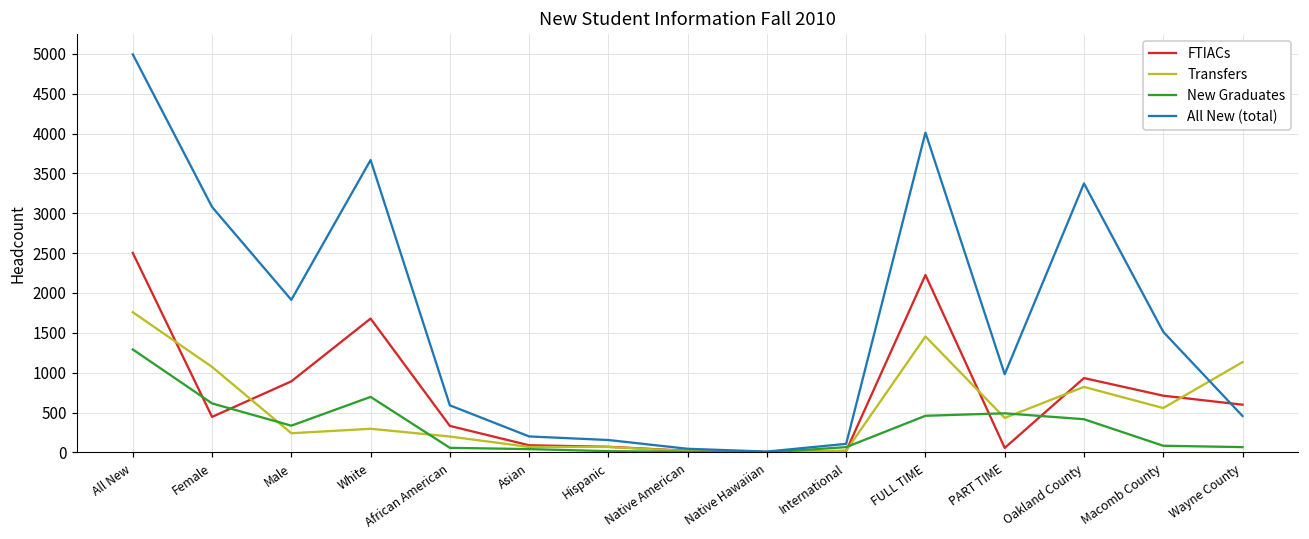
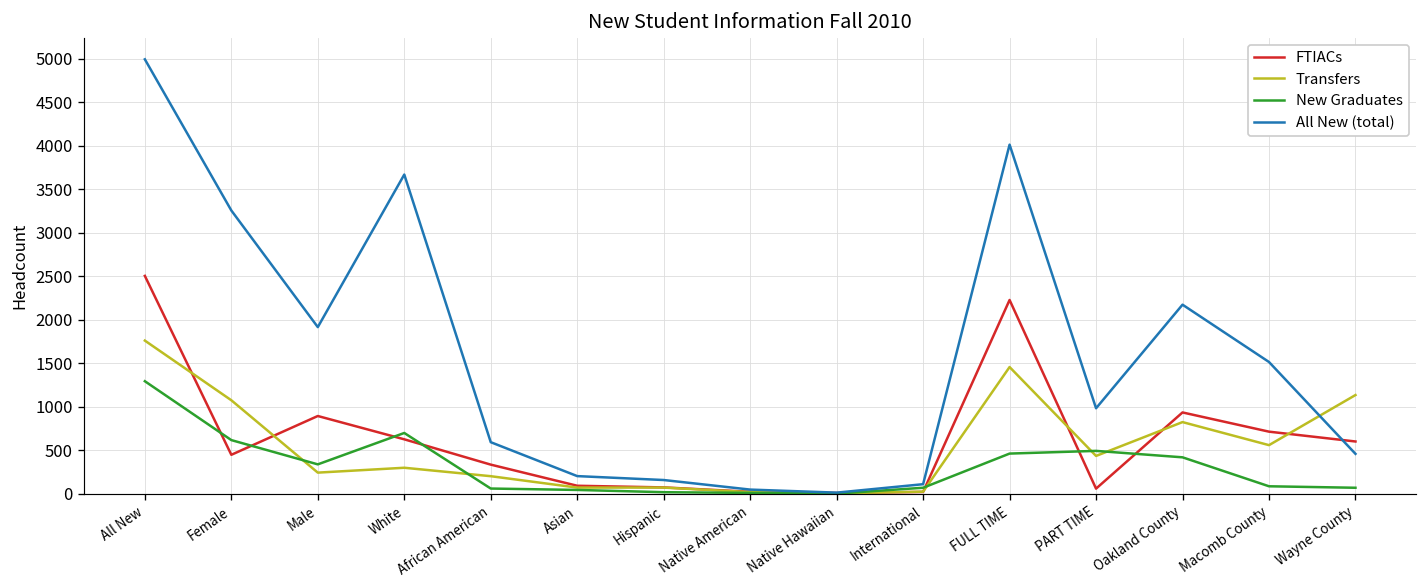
All New (total), Female: 3100 -> 3300
FTIACs, White: 1700 -> 600
All New (total), Oakland County: 3400 -> 2200
